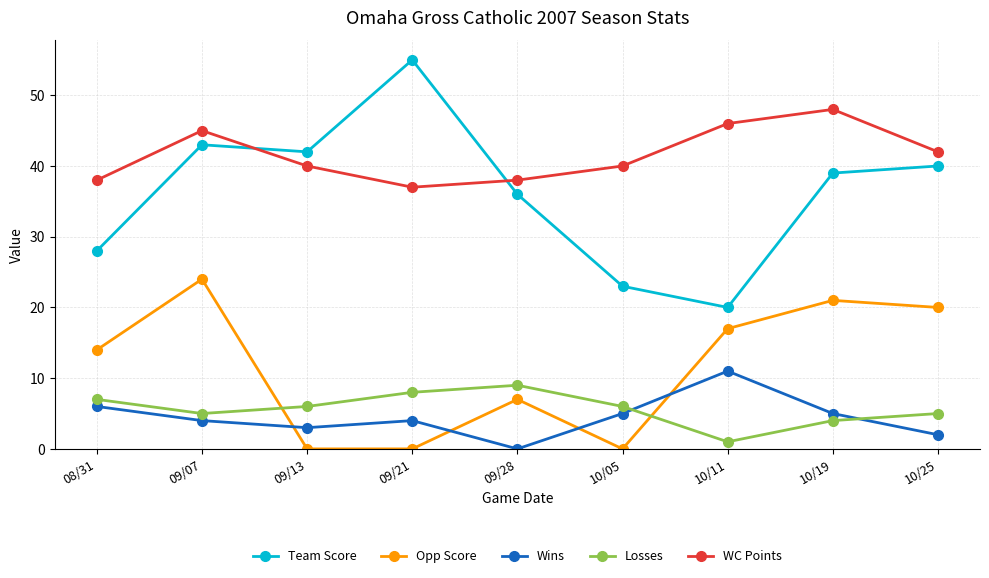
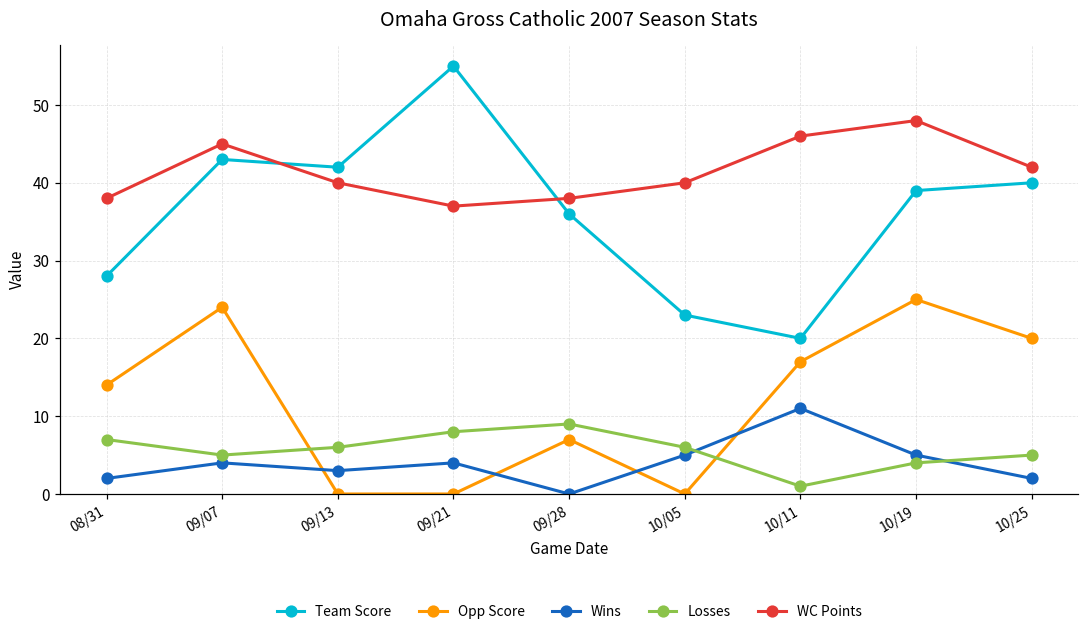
Wins, 08/31: 6 -> 2
Opp Score, 10/19: 21 -> 25
